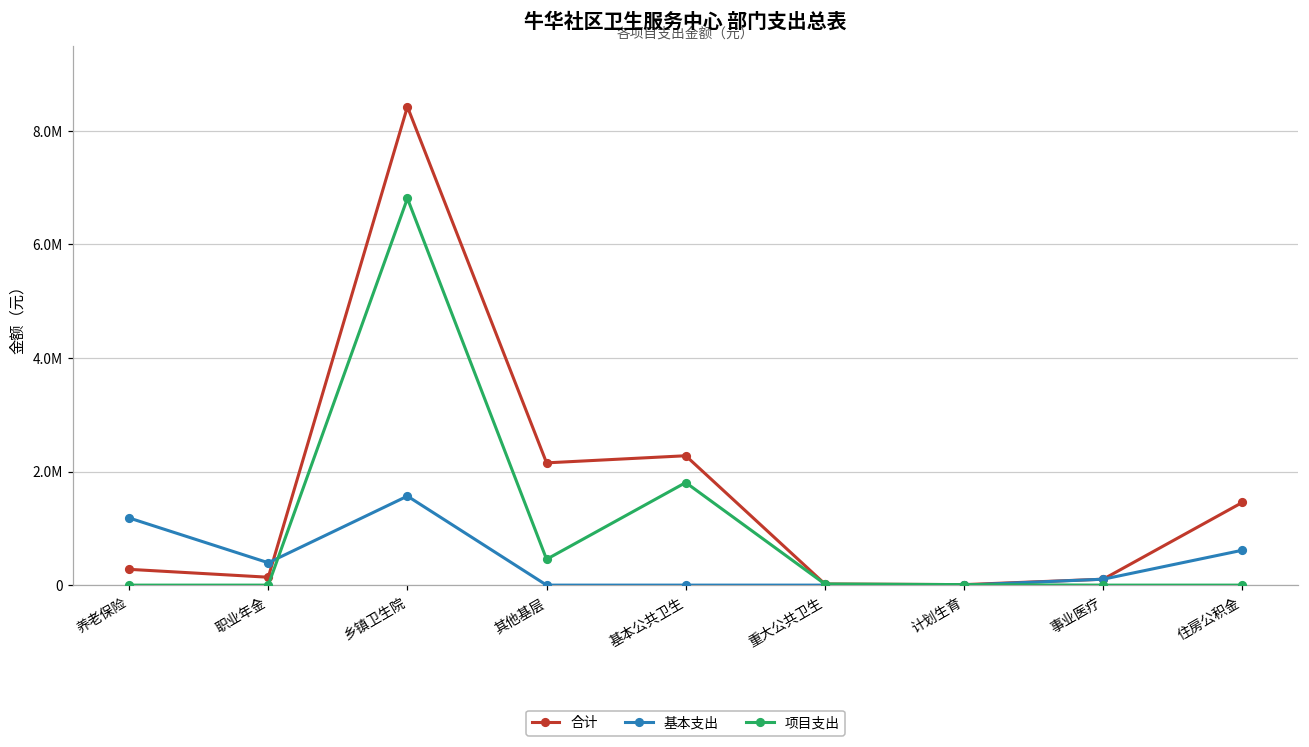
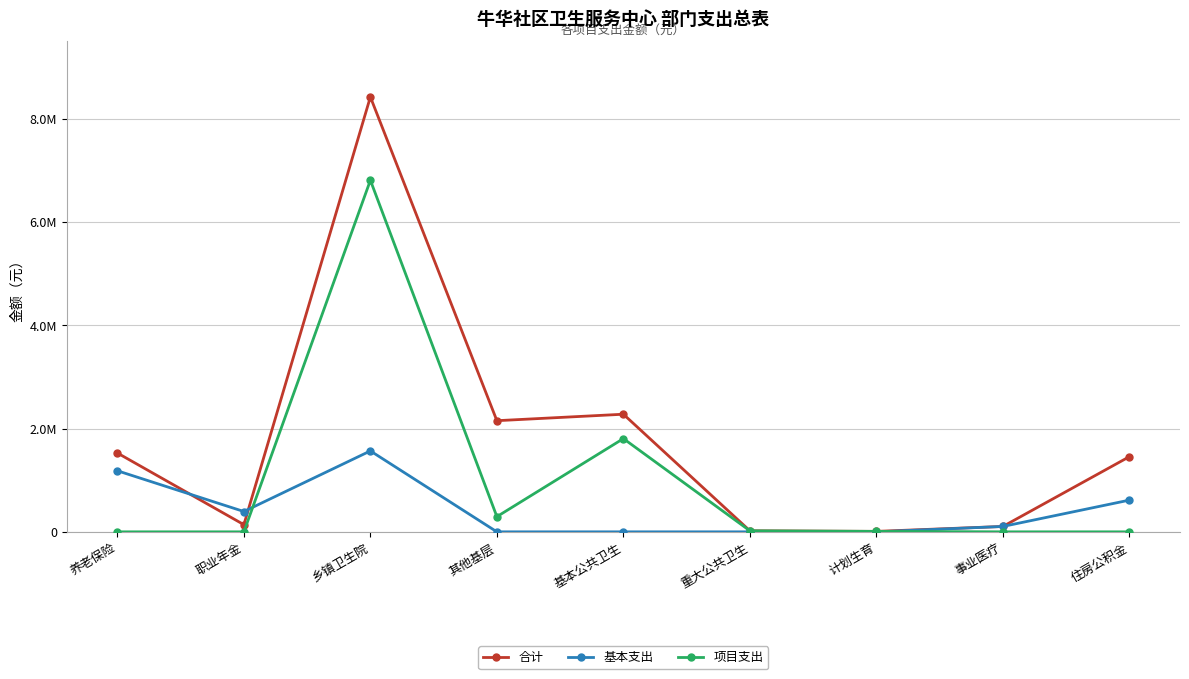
合计, 养老保险: 300000 -> 1500000
项目支出, 其他基层: 500000 -> 300000
